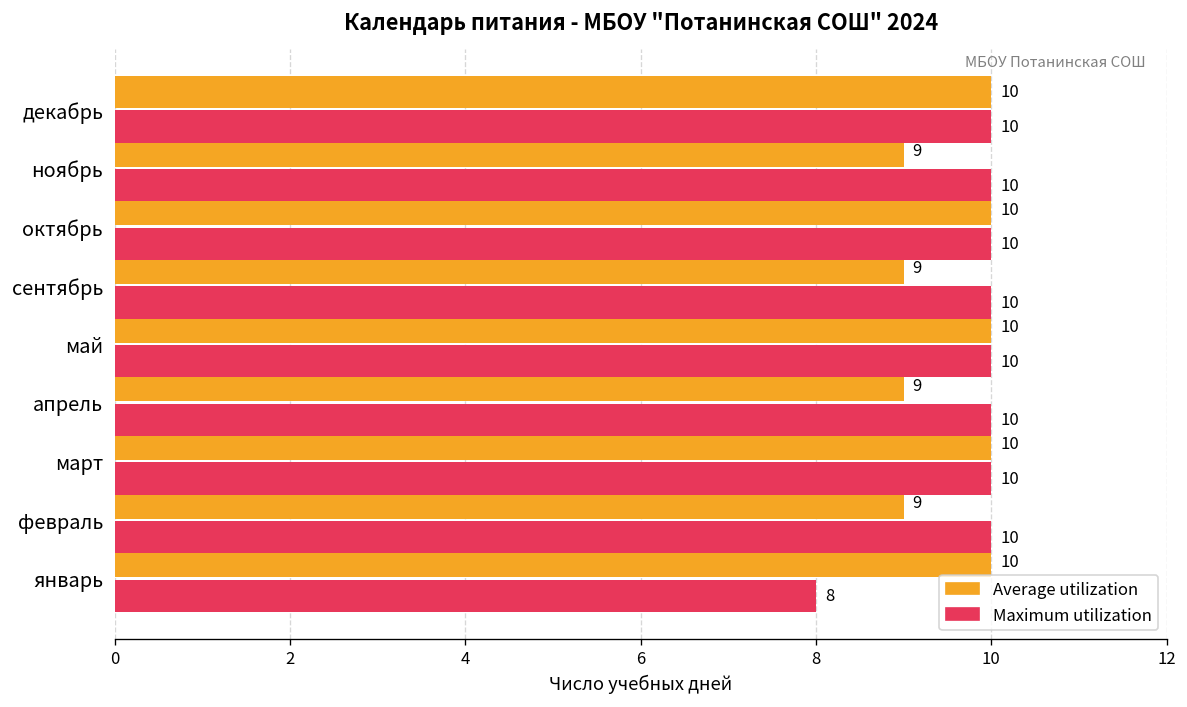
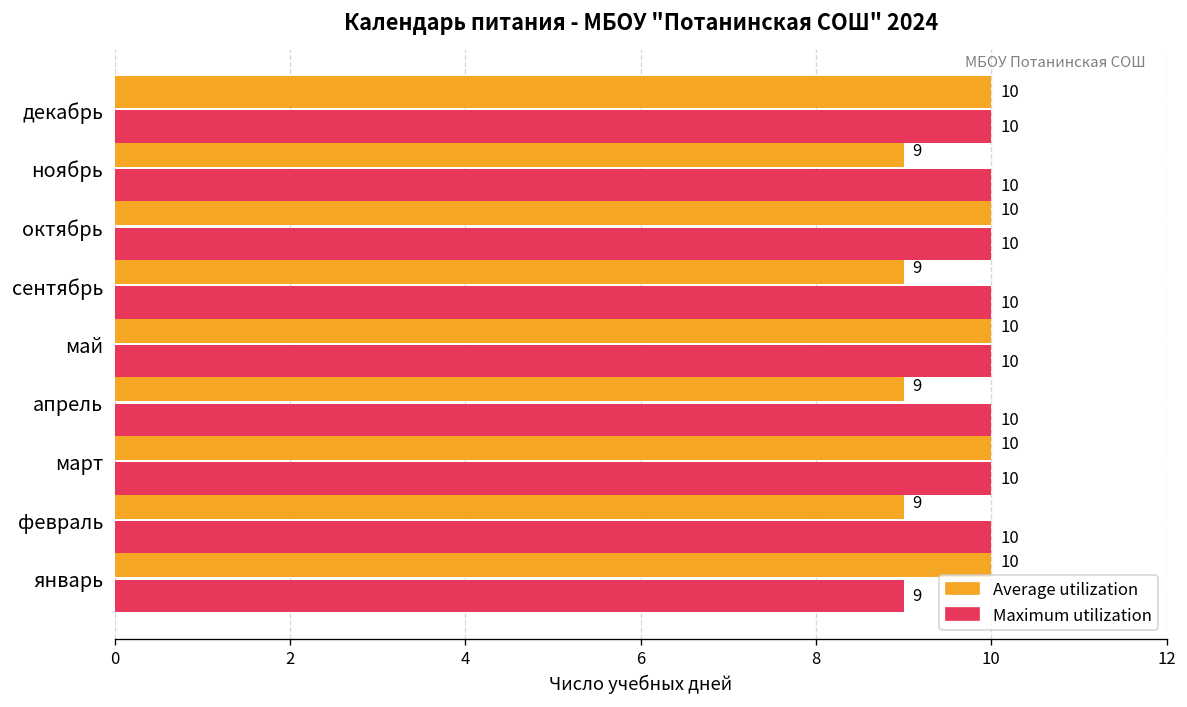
Maximum utilization, январь: 8 -> 9
